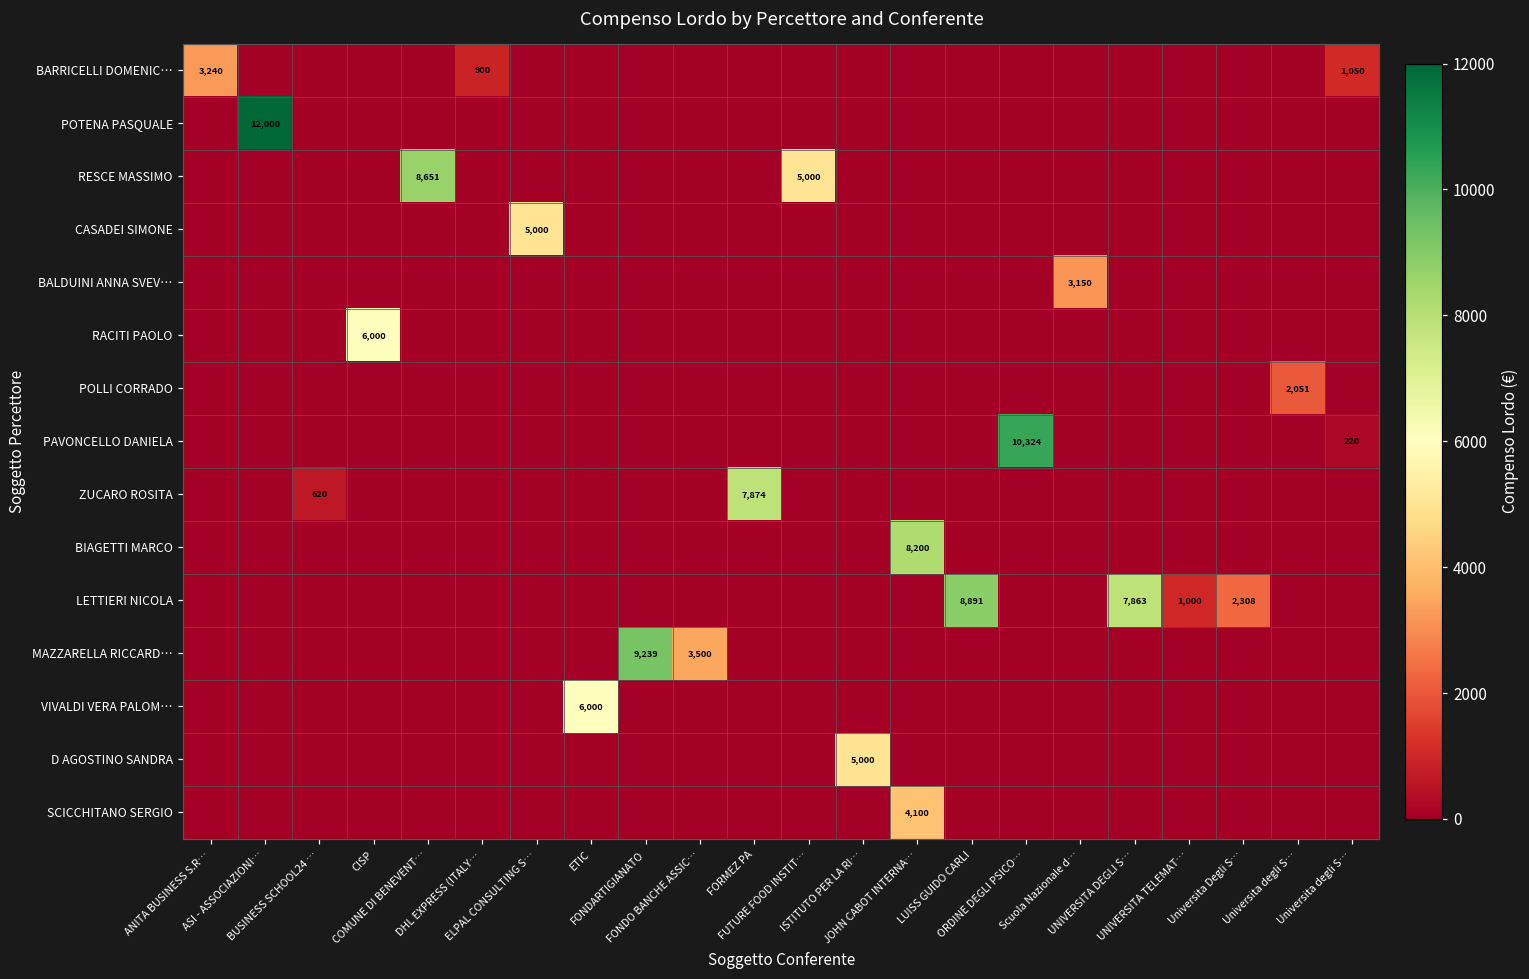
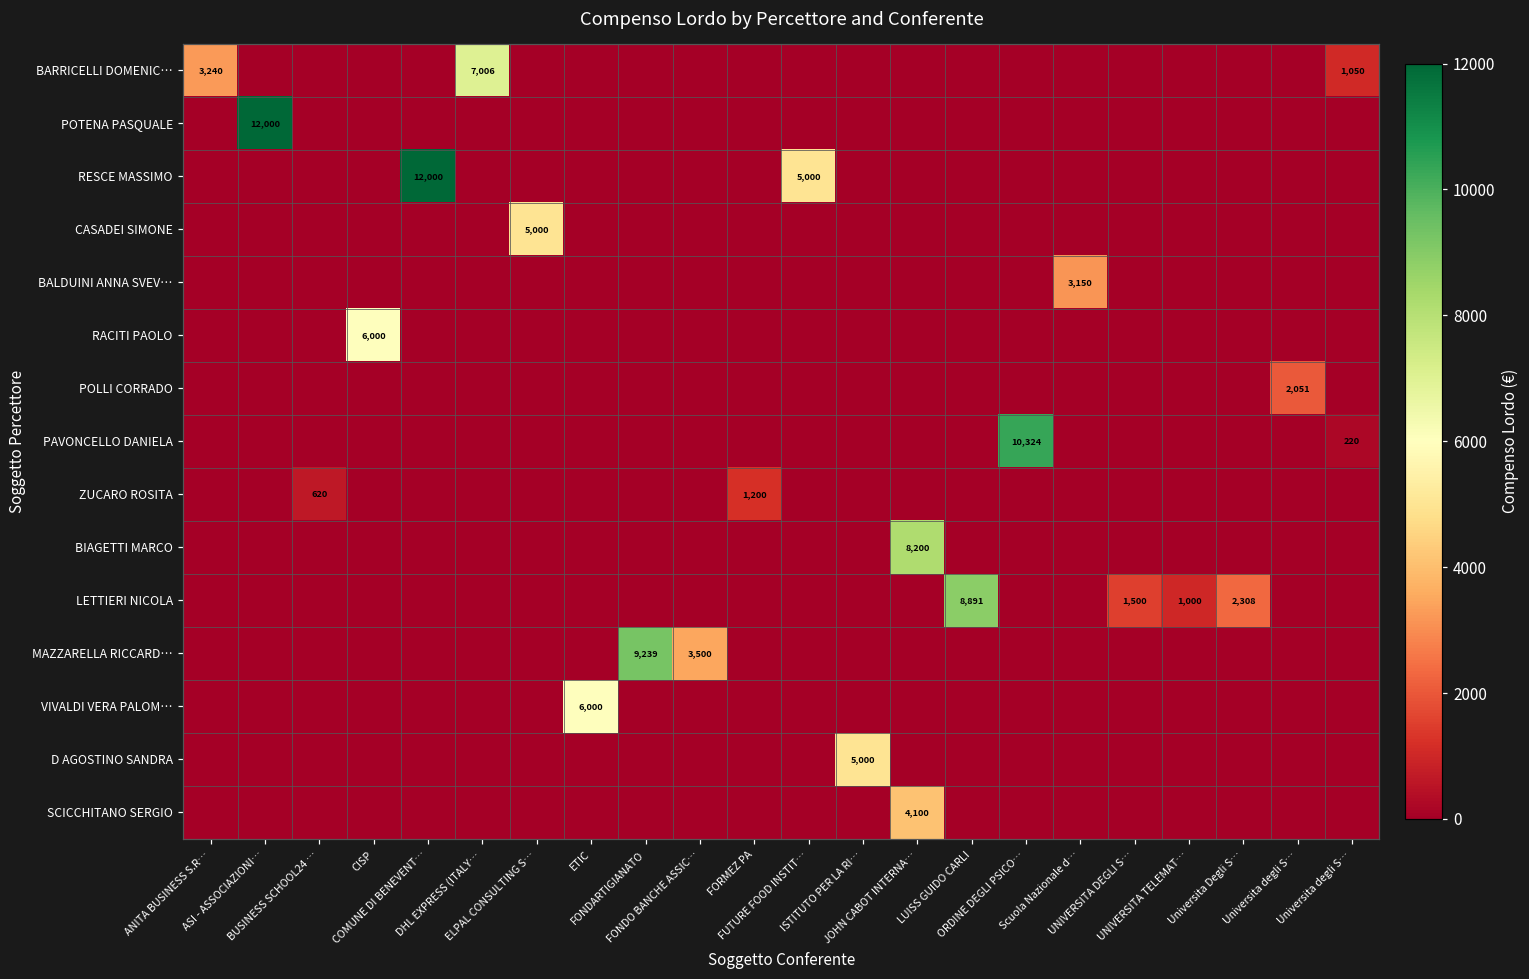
BARRICELLI DOMENIC…, DHL EXPRESS (ITALY…: 900 -> 7,006
RESCE MASSIMO, COMUNE DI BENEVENT…: 8,651 -> 12,000
ZUCARO ROSITA, FORMEZ PA: 7,874 -> 1,200
LETTIERI NICOLA, UNIVERSITA DEGLI S…: 7,863 -> 1,500
